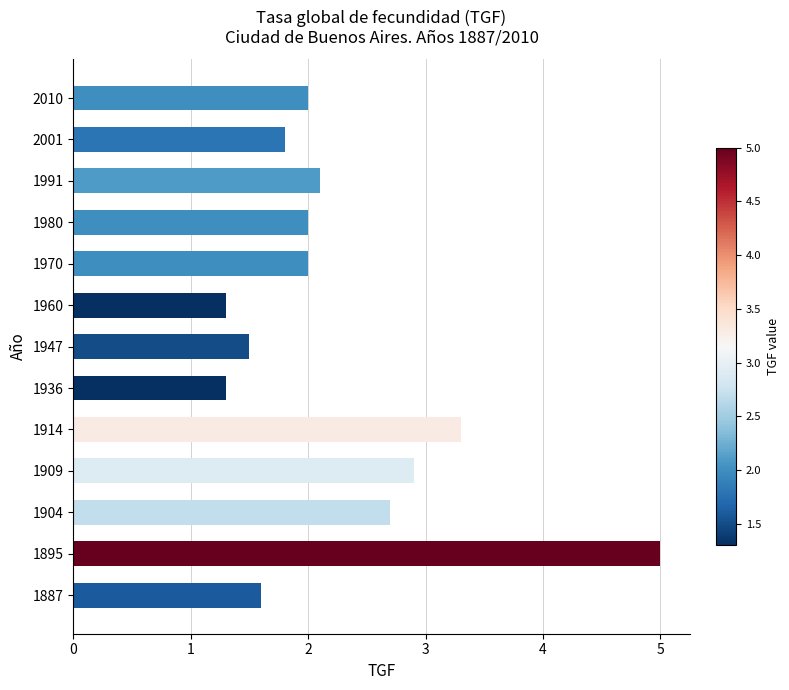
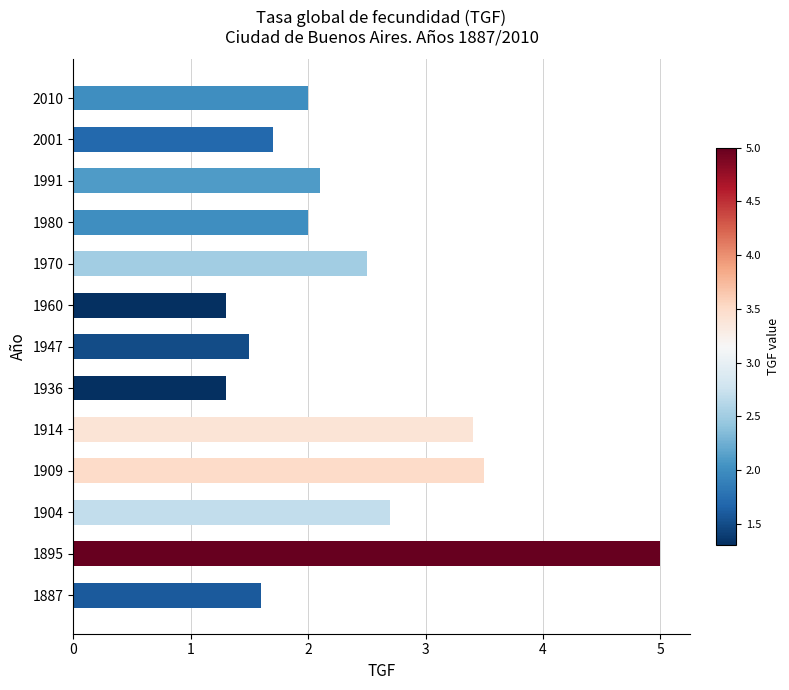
2001: 1.8 -> 1.7
1970: 2.0 -> 2.5
1914: 3.3 -> 3.4
1909: 2.9 -> 3.5
